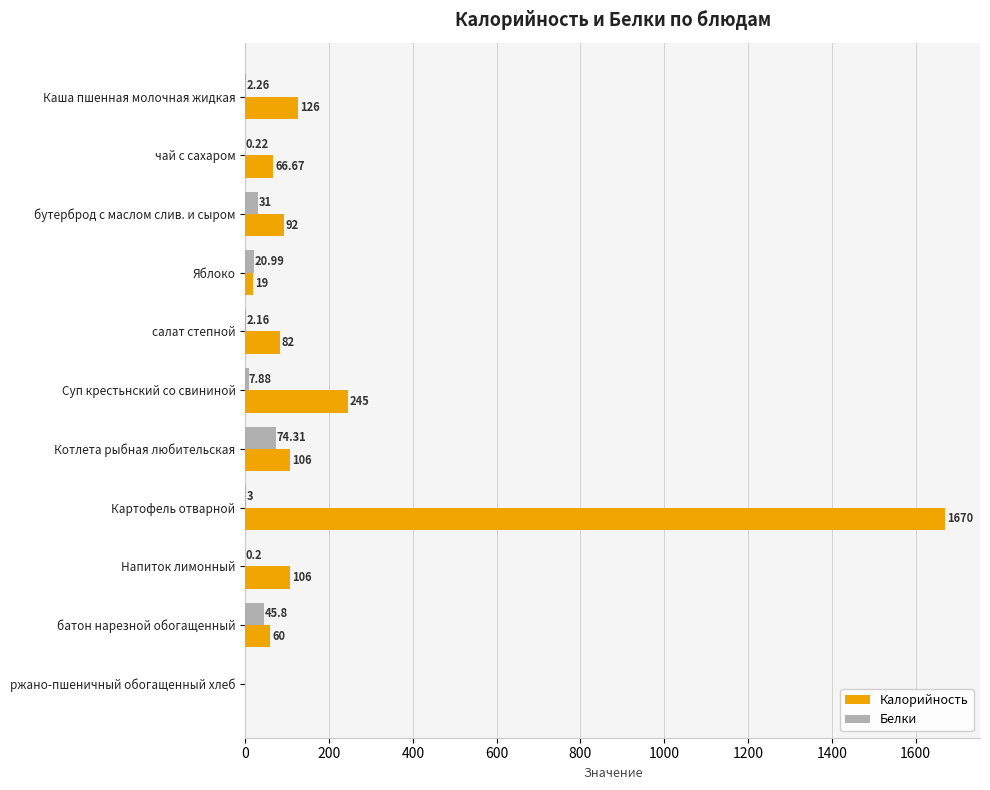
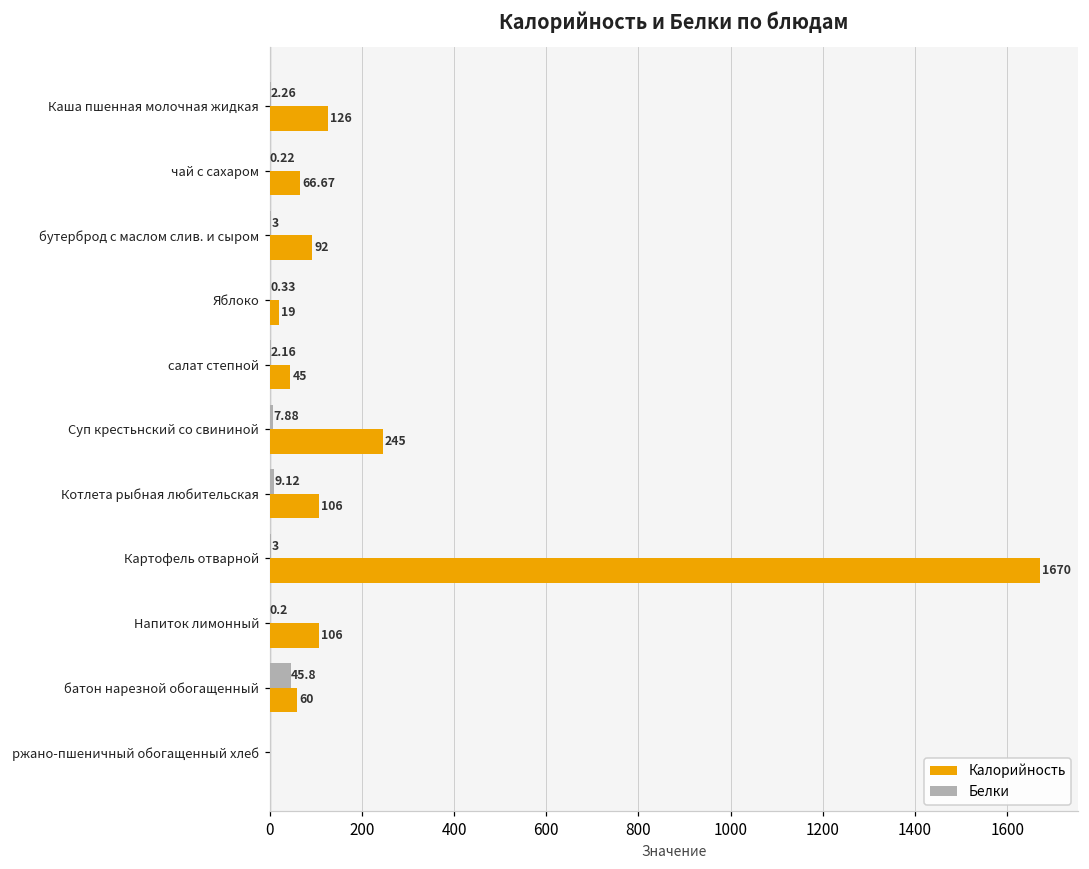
Белки, бутерброд с маслом слив. и сыром: 31 -> 3
Белки, Яблоко: 20.99 -> 0.33
Калорийность, салат степной: 82 -> 45
Белки, Котлета рыбная любительская: 74.31 -> 9.12
